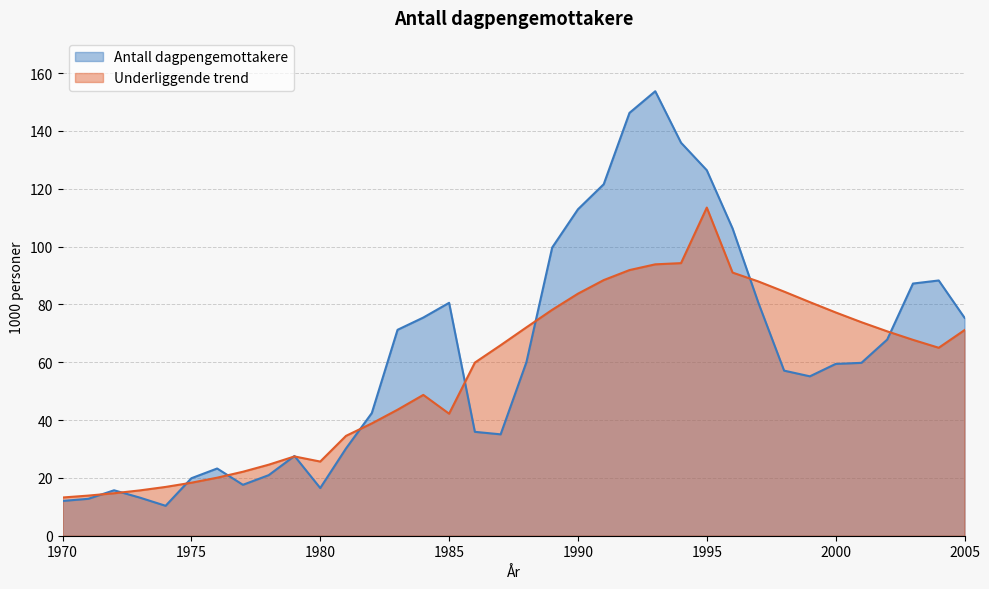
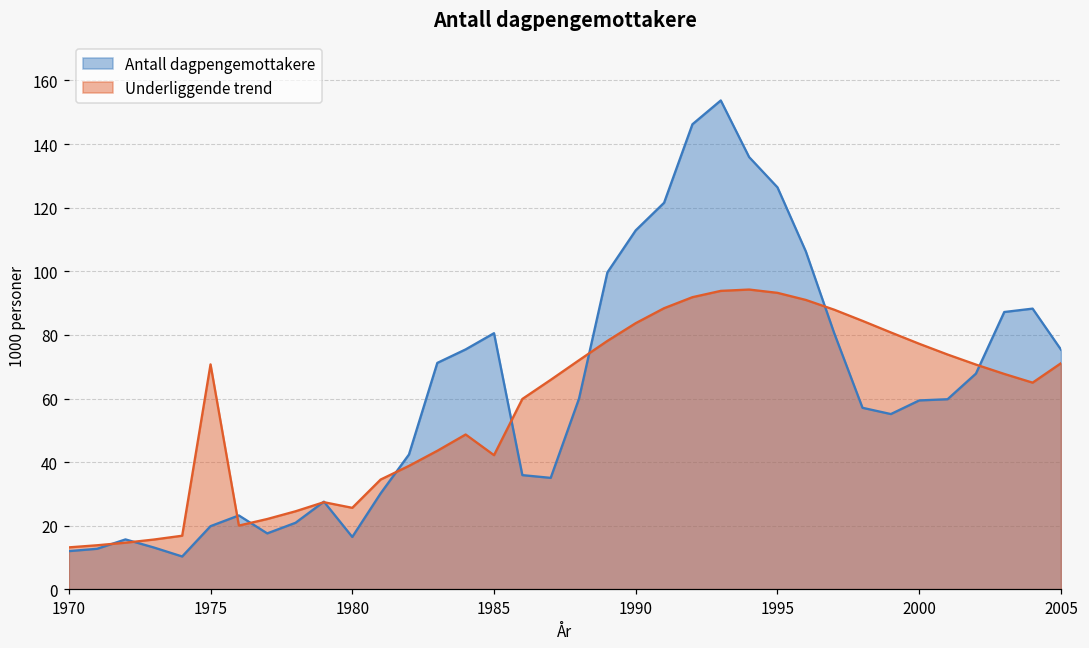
Underliggende trend, 1975: 18 -> 71
Underliggende trend, 1995: 113 -> 93
